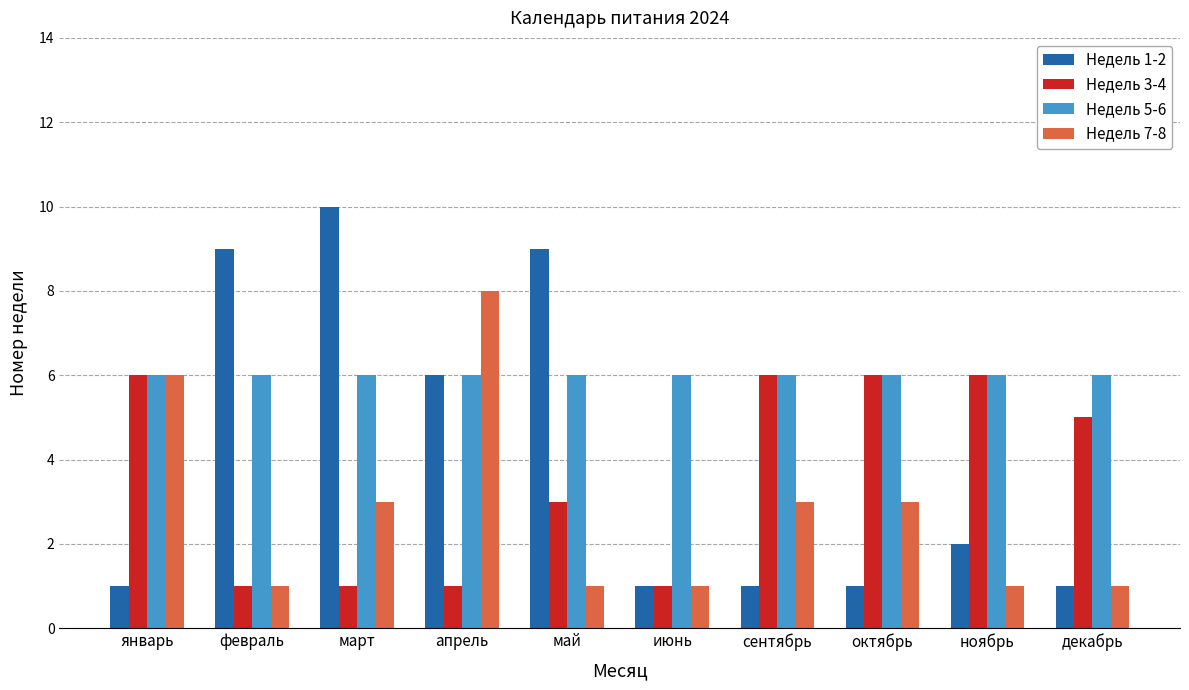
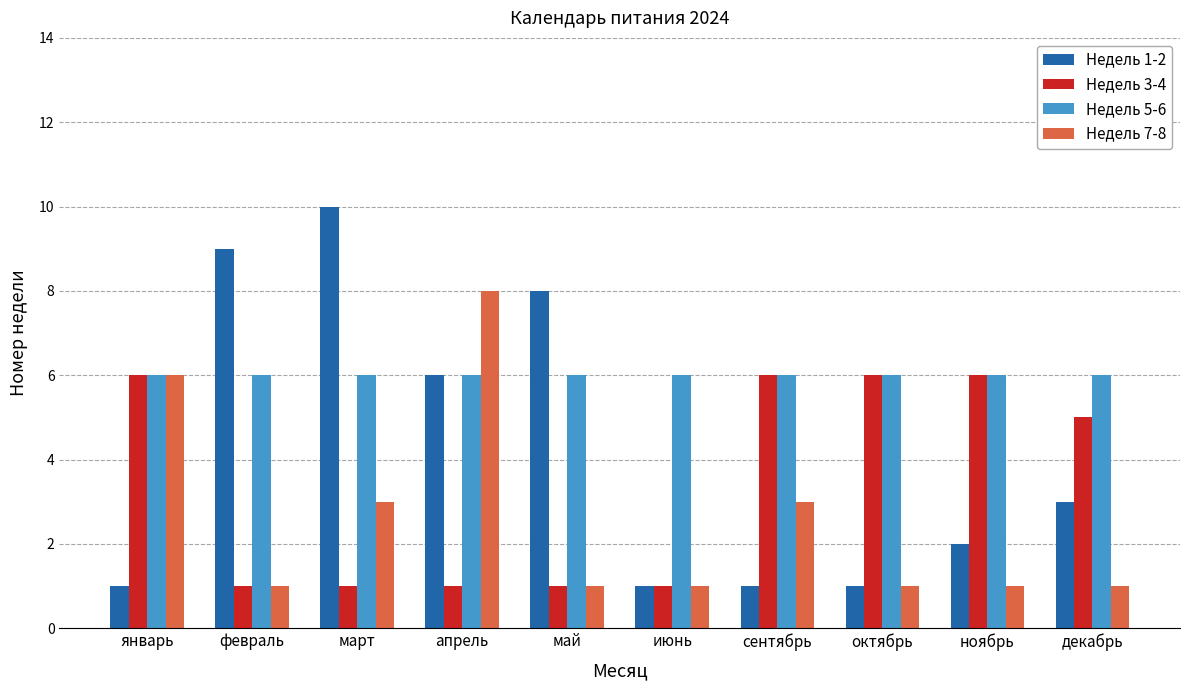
Недель 1-2, май: 9 -> 8
Недель 3-4, май: 3 -> 1
Недель 7-8, октябрь: 3 -> 1
Недель 1-2, декабрь: 1 -> 3
